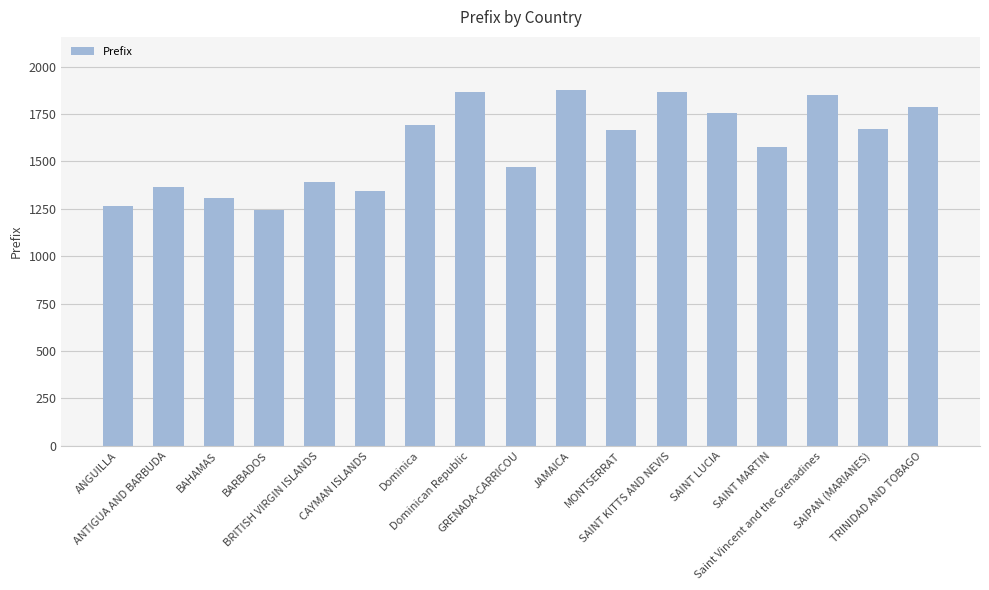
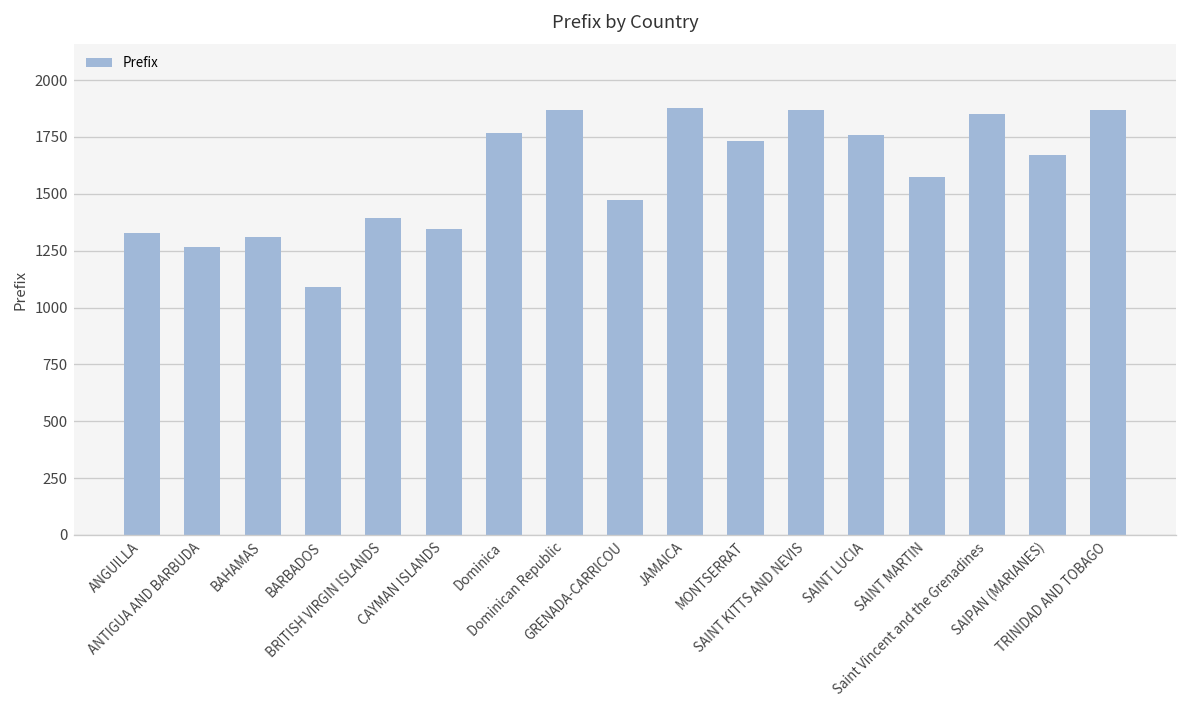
ANGUILLA: 1260 -> 1330
ANTIGUA AND BARBUDA: 1360 -> 1270
BARBADOS: 1250 -> 1090
Dominica: 1690 -> 1770
MONTSERRAT: 1660 -> 1730
TRINIDAD AND TOBAGO: 1790 -> 1870
